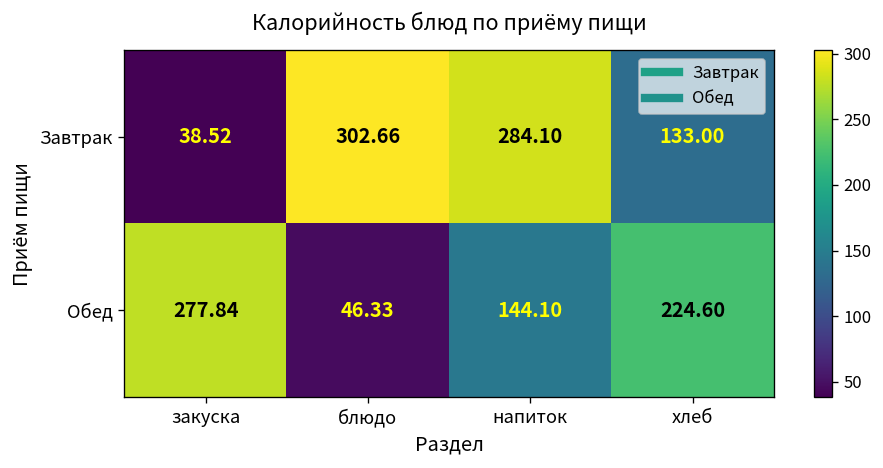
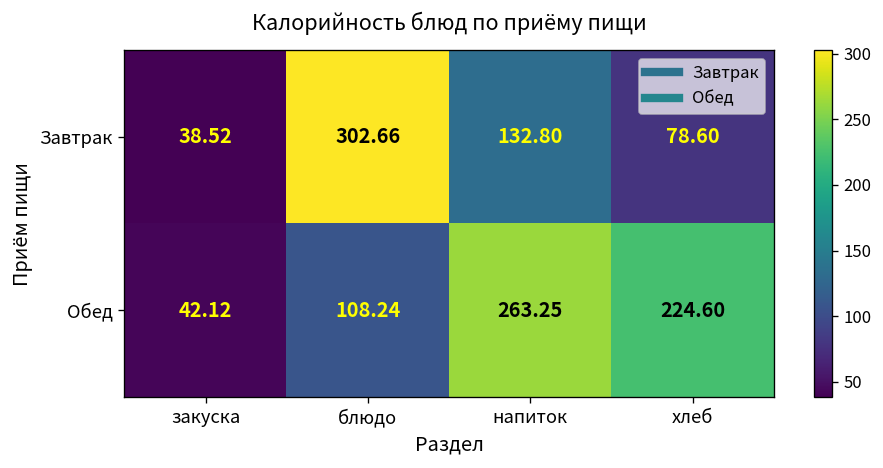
Завтрак, напиток: 284.10 -> 132.80
Завтрак, хлеб: 133.00 -> 78.60
Обед, закуска: 277.84 -> 42.12
Обед, блюдо: 46.33 -> 108.24
Обед, напиток: 144.10 -> 263.25
